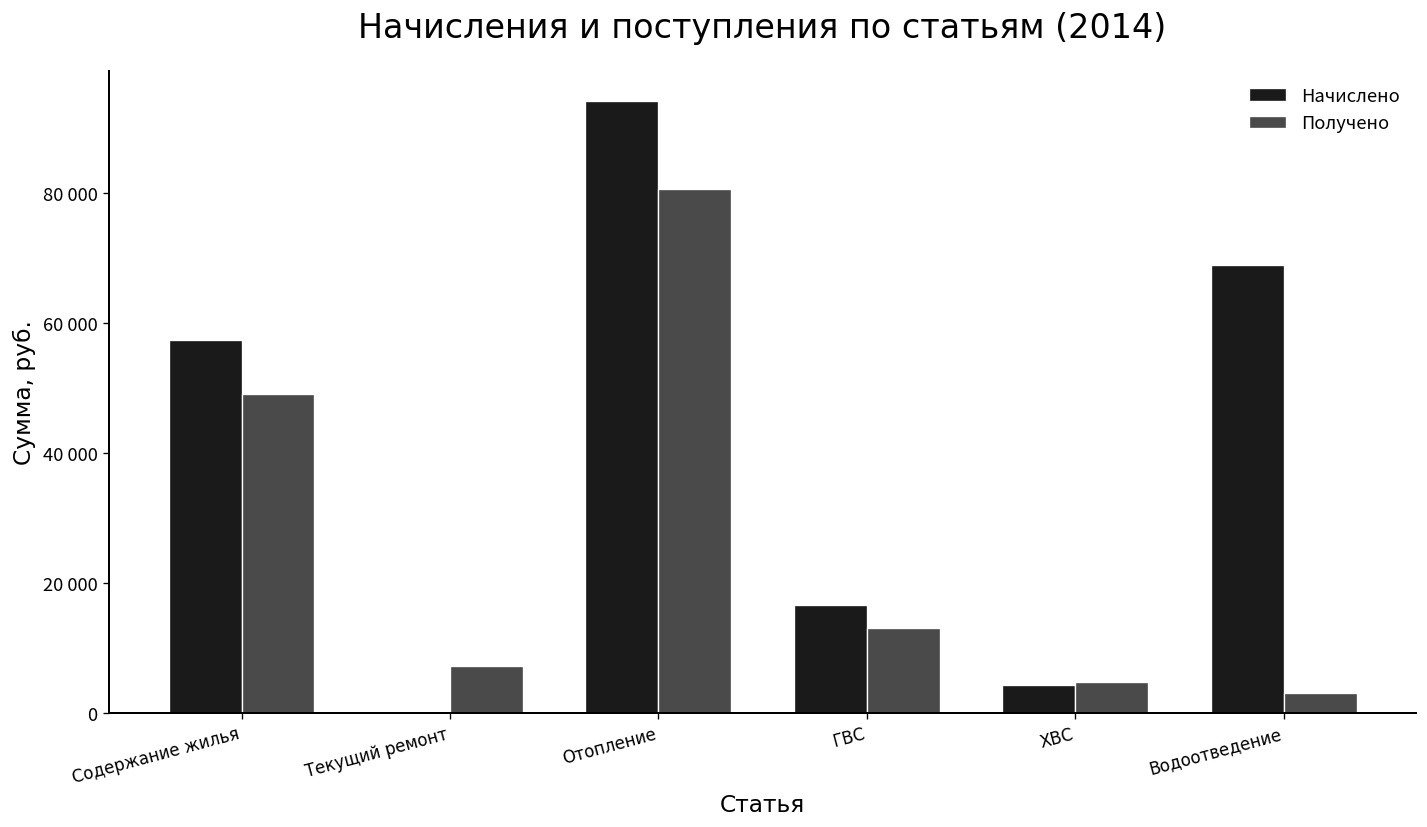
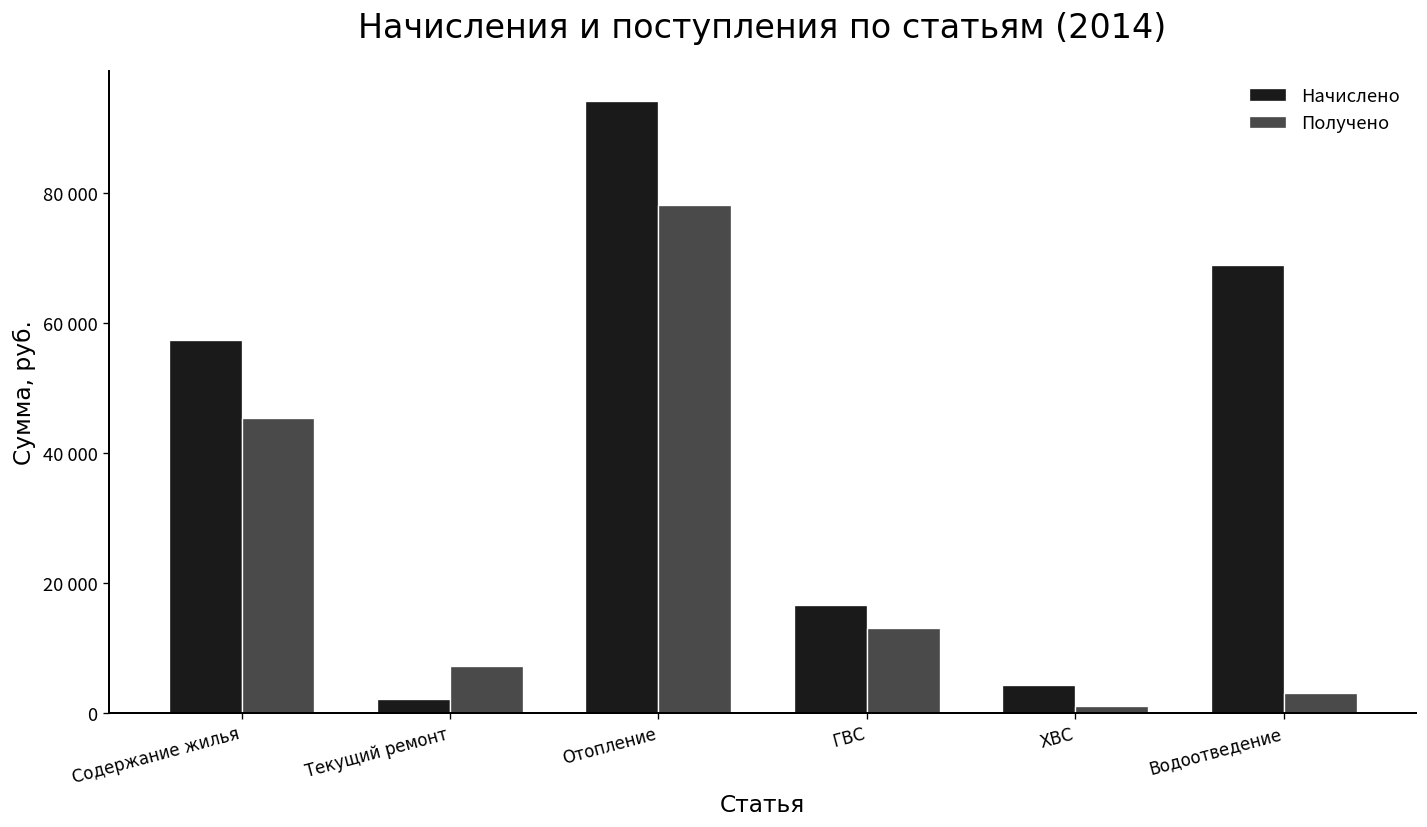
Получено, Содержание жилья: 49000 -> 45000
Начислено, Текущий ремонт: 0 -> 2000
Получено, Отопление: 81000 -> 78000
Получено, ХВС: 5000 -> 1000
